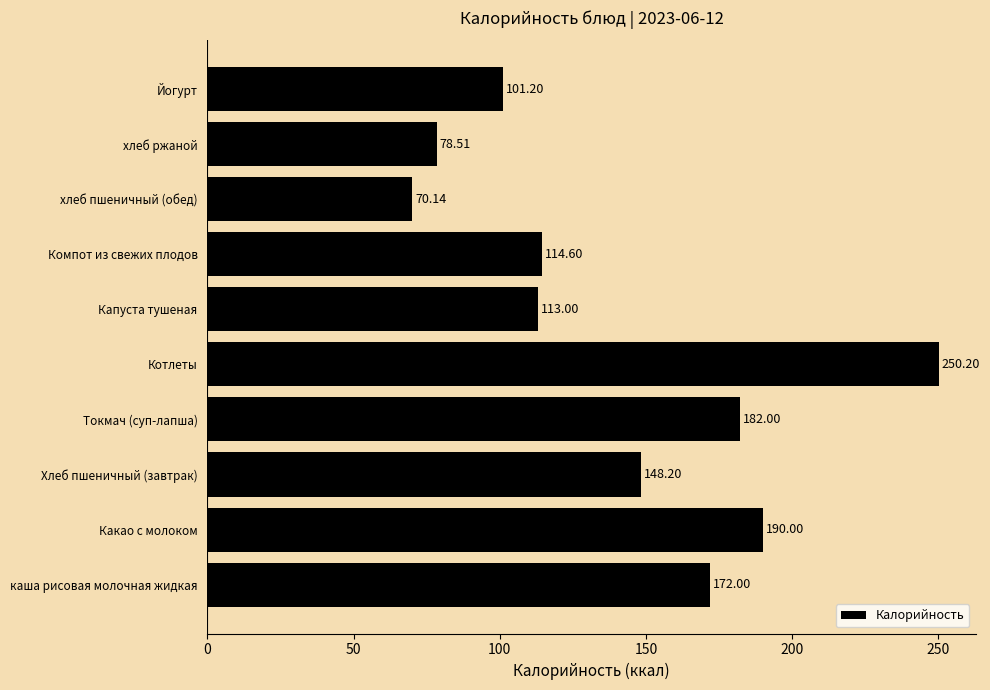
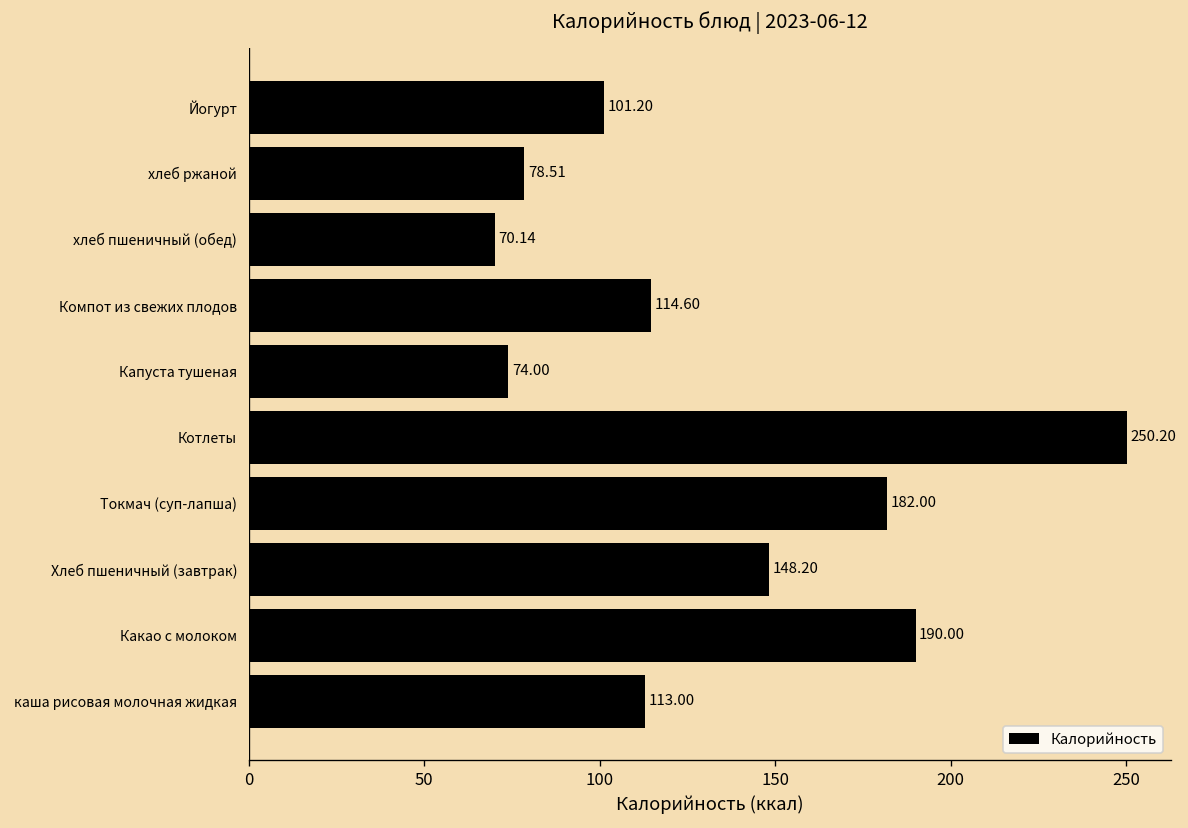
Капуста тушеная: 113.00 -> 74.00
каша рисовая молочная жидкая: 172.00 -> 113.00
